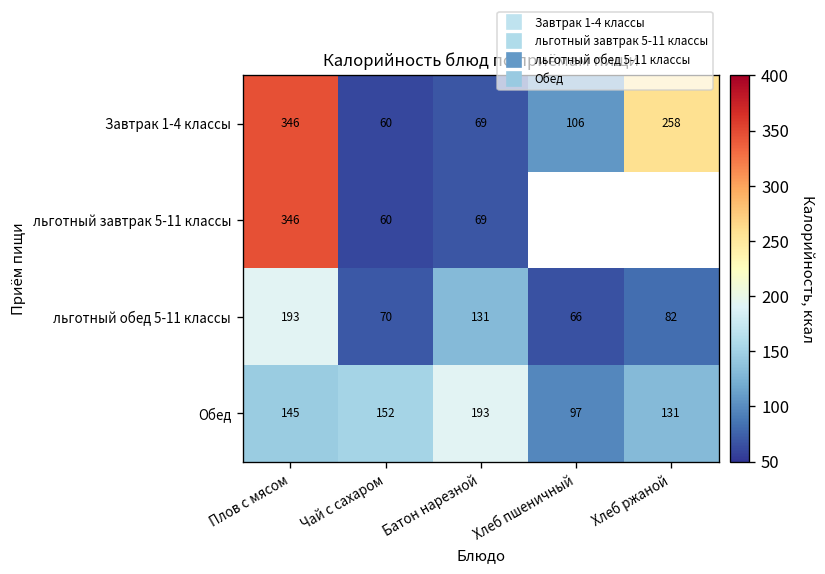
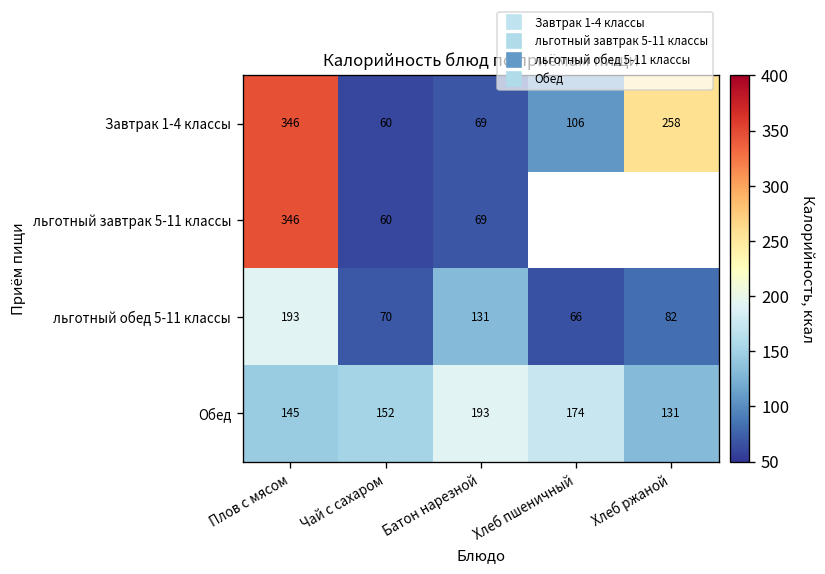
Обед, Хлеб пшеничный: 97 -> 174
